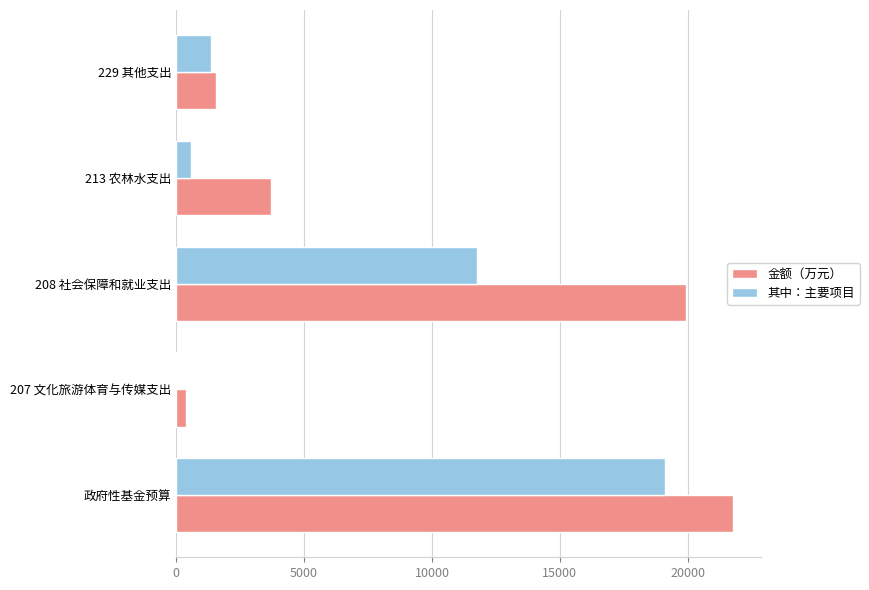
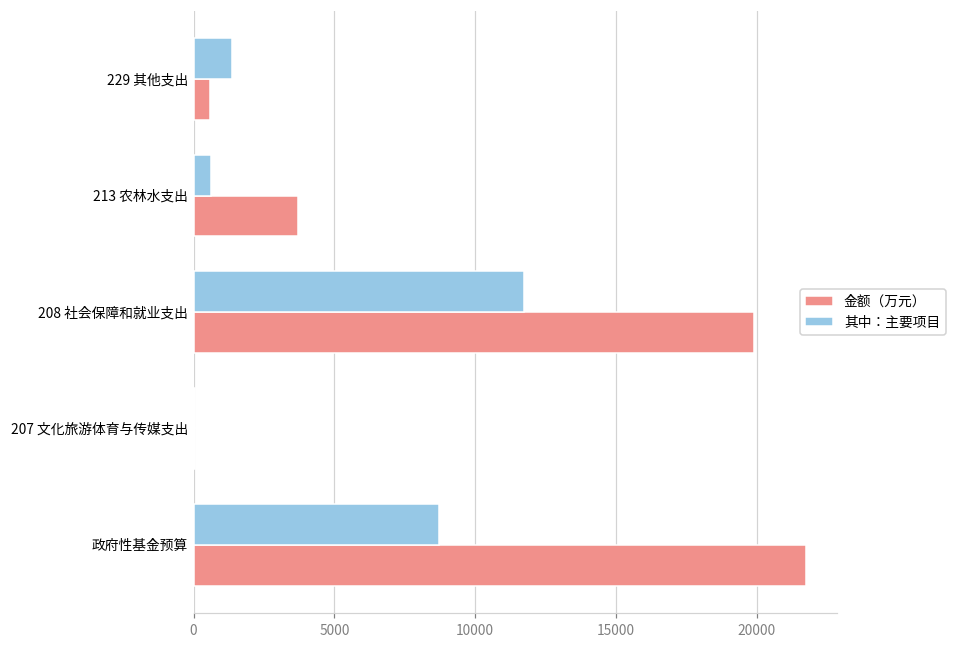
金额（万元）, 229 其他支出: 1600 -> 600
金额（万元）, 207 文化旅游体育与传媒支出: 400 -> 0
其中：主要项目, 政府性基金预算: 19100 -> 8700
